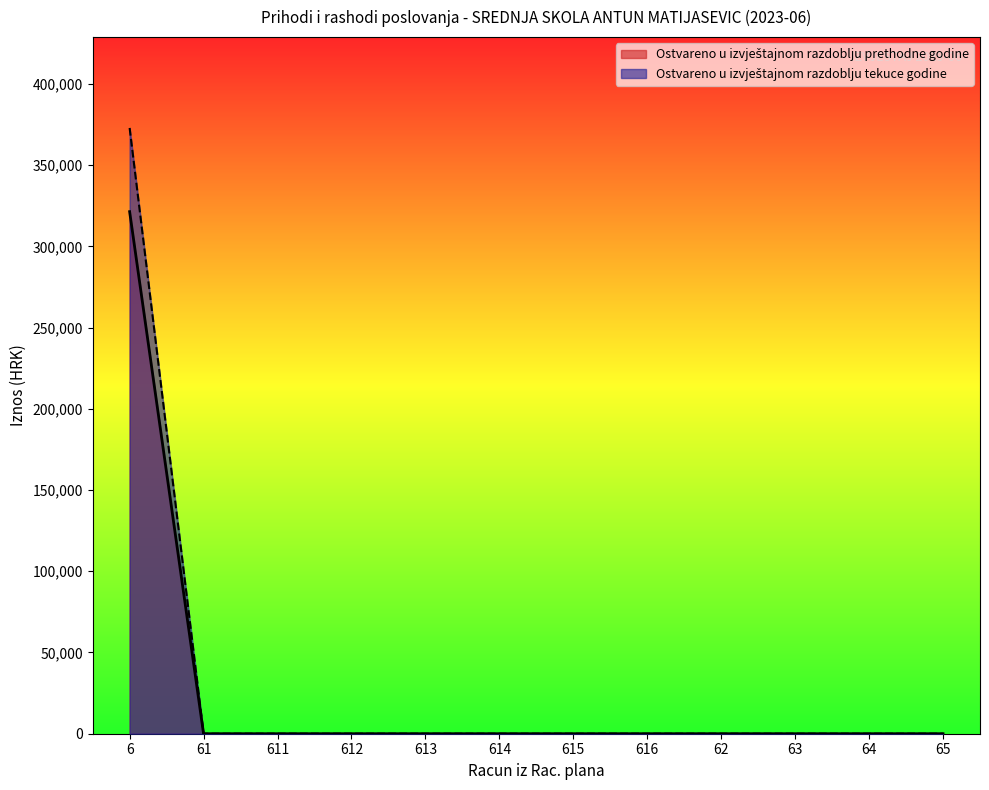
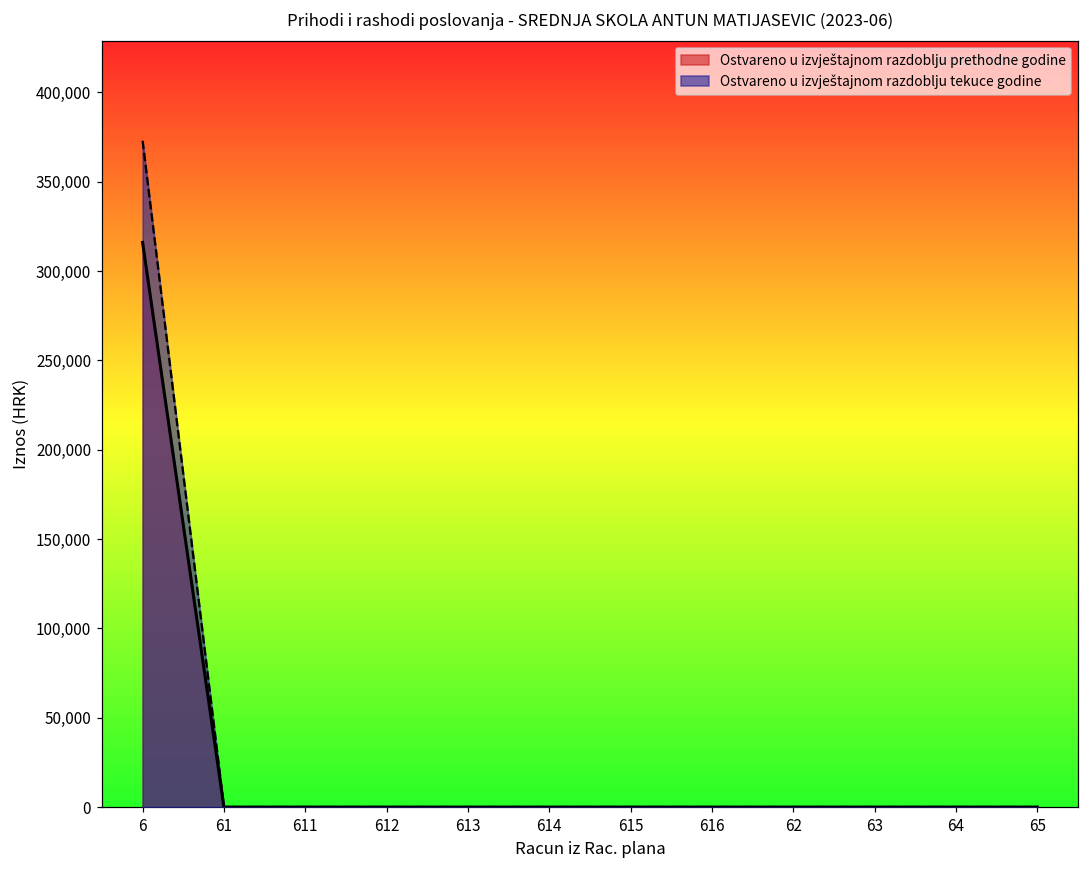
Ostvareno u izvještajnom razdoblju prethodne godine, 6: 321,000 -> 316,000
